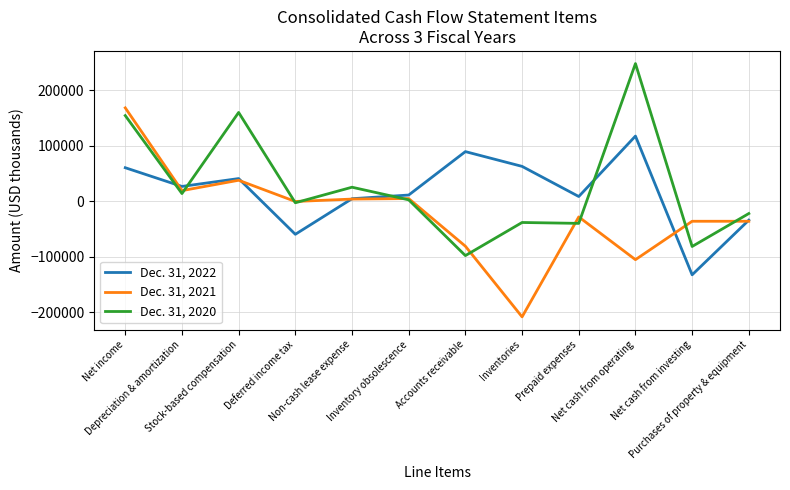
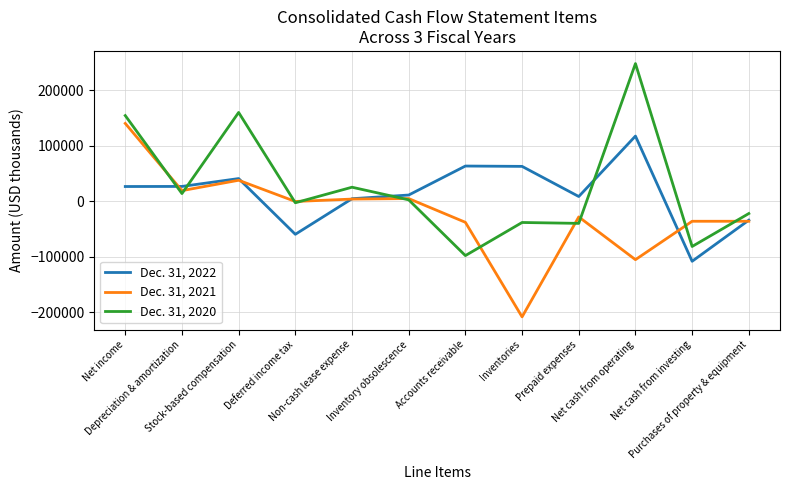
Dec. 31, 2022, Net income: 60000 -> 30000
Dec. 31, 2021, Net income: 170000 -> 140000
Dec. 31, 2022, Accounts receivable: 90000 -> 60000
Dec. 31, 2021, Accounts receivable: -80000 -> -40000
Dec. 31, 2022, Net cash from investing: -130000 -> -110000
